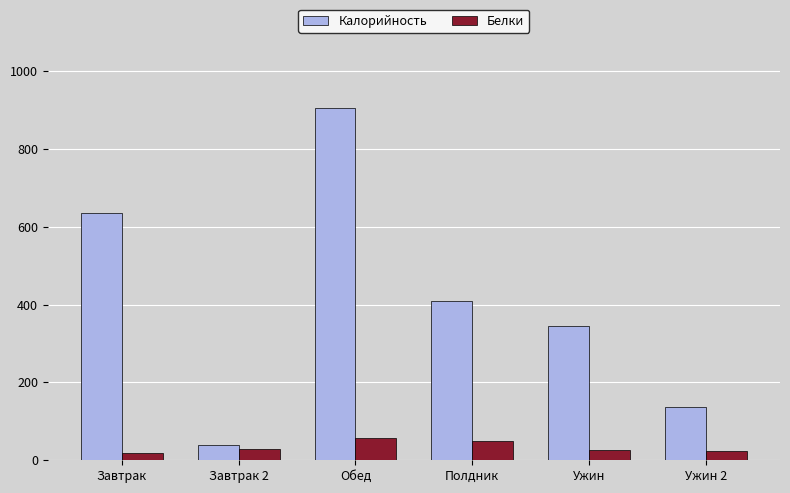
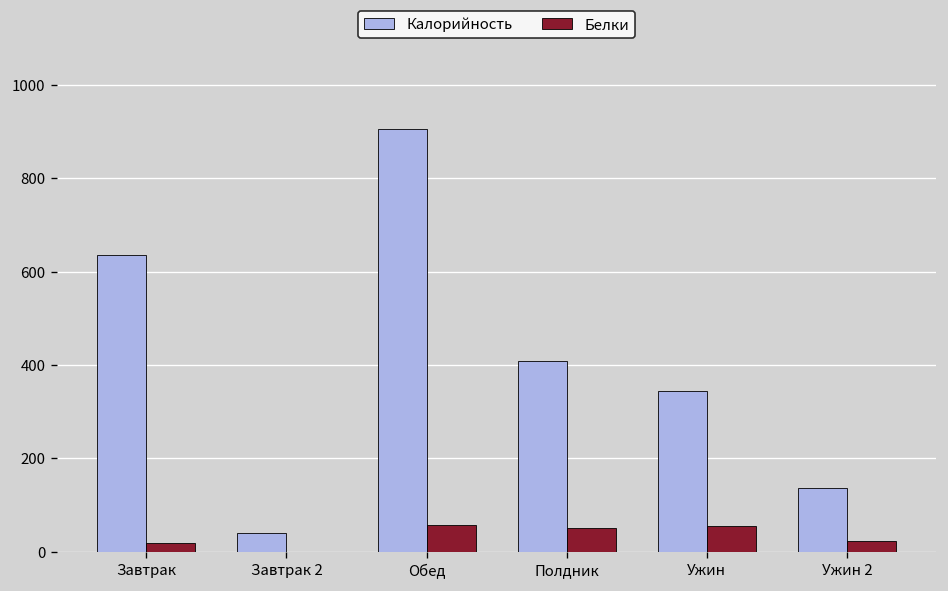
Белки, Завтрак 2: 30 -> 0
Белки, Ужин: 30 -> 50
